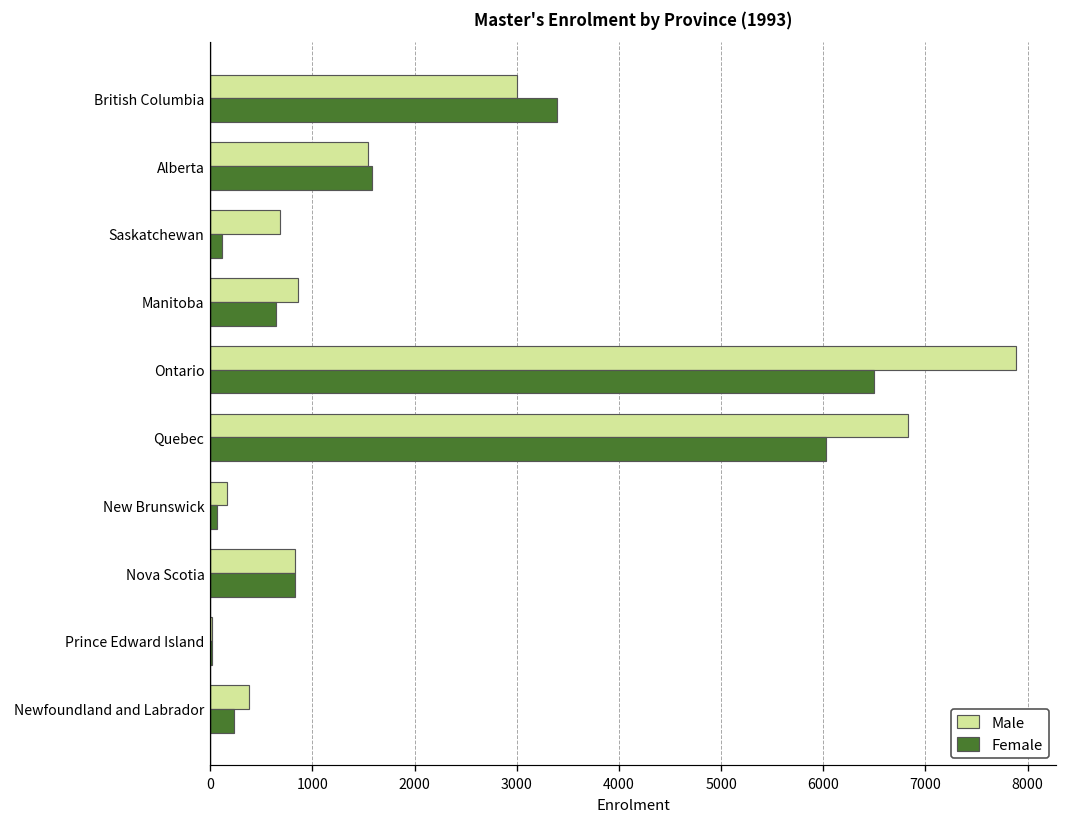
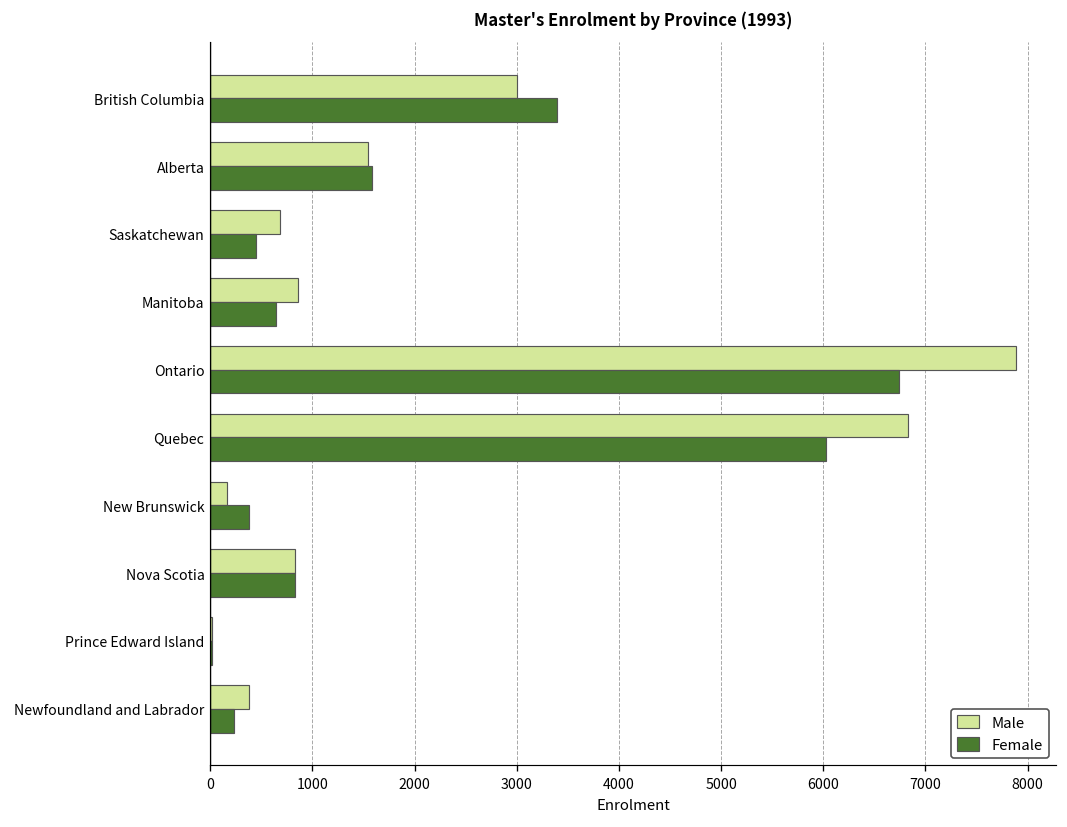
Female, Saskatchewan: 100 -> 400
Female, Ontario: 6500 -> 6700
Female, New Brunswick: 100 -> 400
